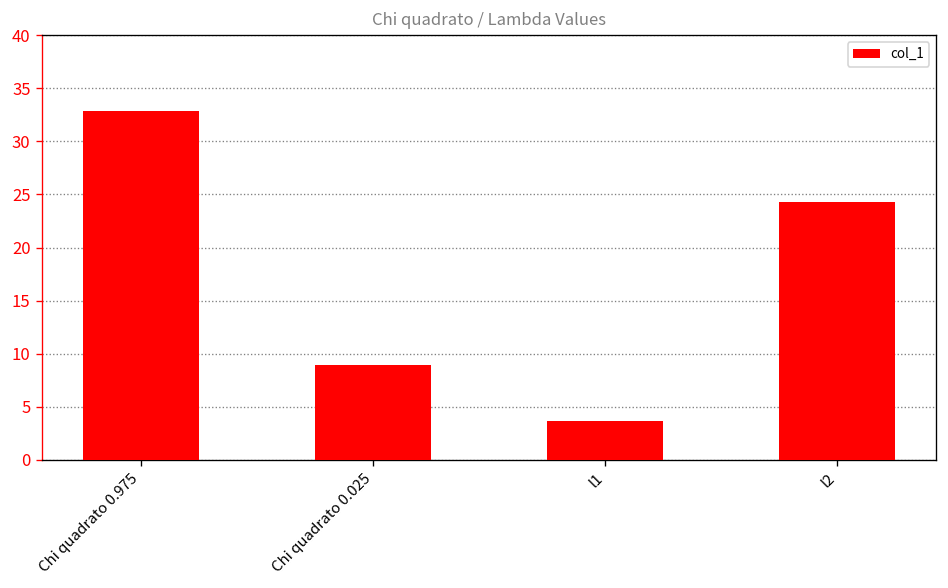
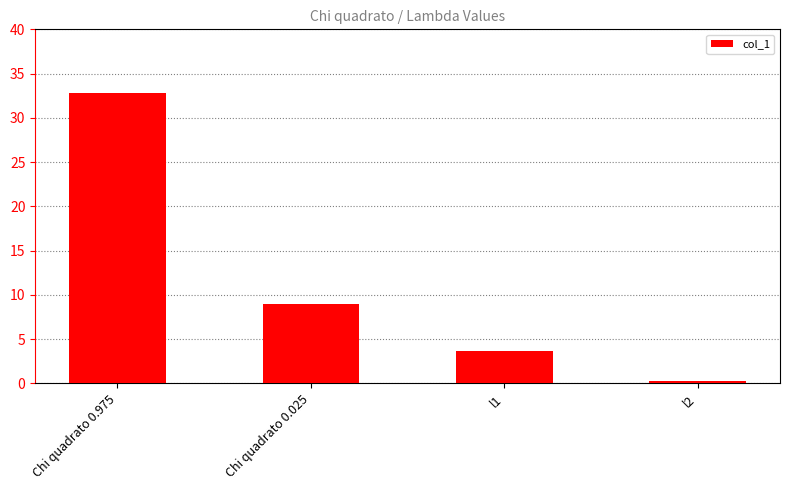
l2: 24 -> 0
